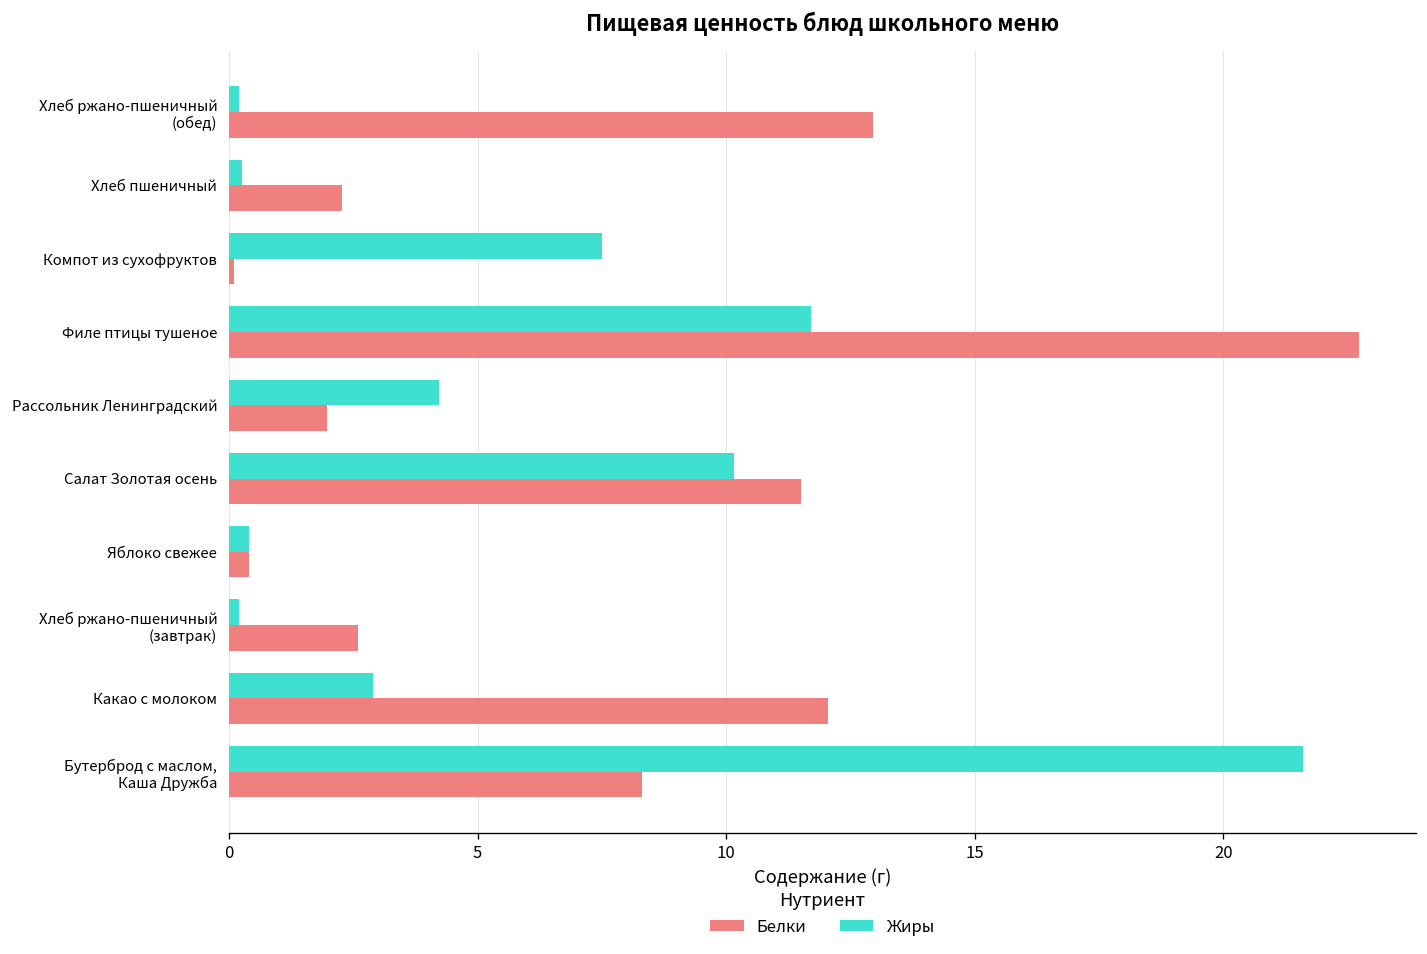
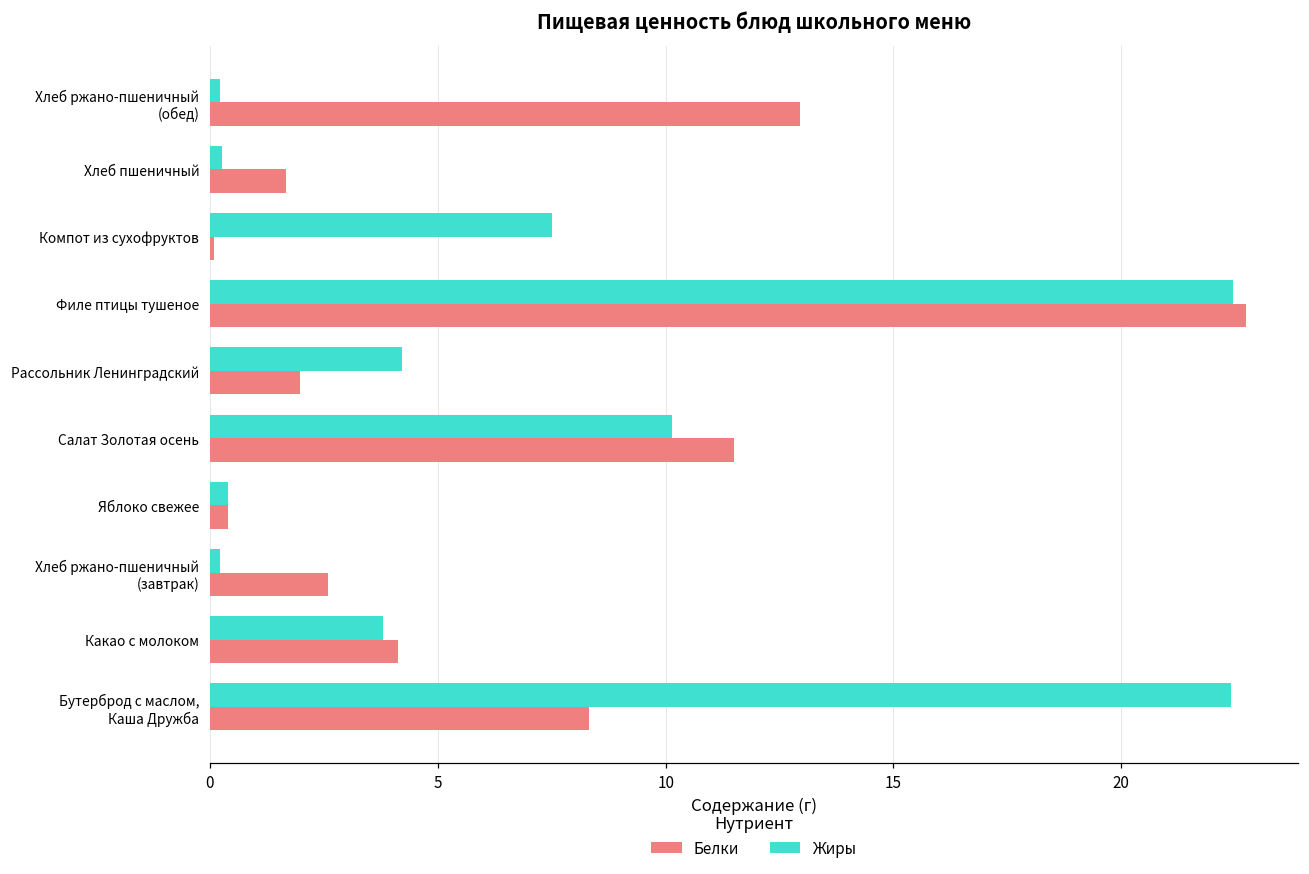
Белки, Хлеб пшеничный: 2.3 -> 1.7
Жиры, Филе птицы тушеное: 11.7 -> 22.4
Жиры, Какао с молоком: 2.9 -> 3.8
Белки, Какао с молоком: 12.1 -> 4.1
Жиры, Бутерброд с маслом, Каша Дружба: 21.6 -> 22.4
